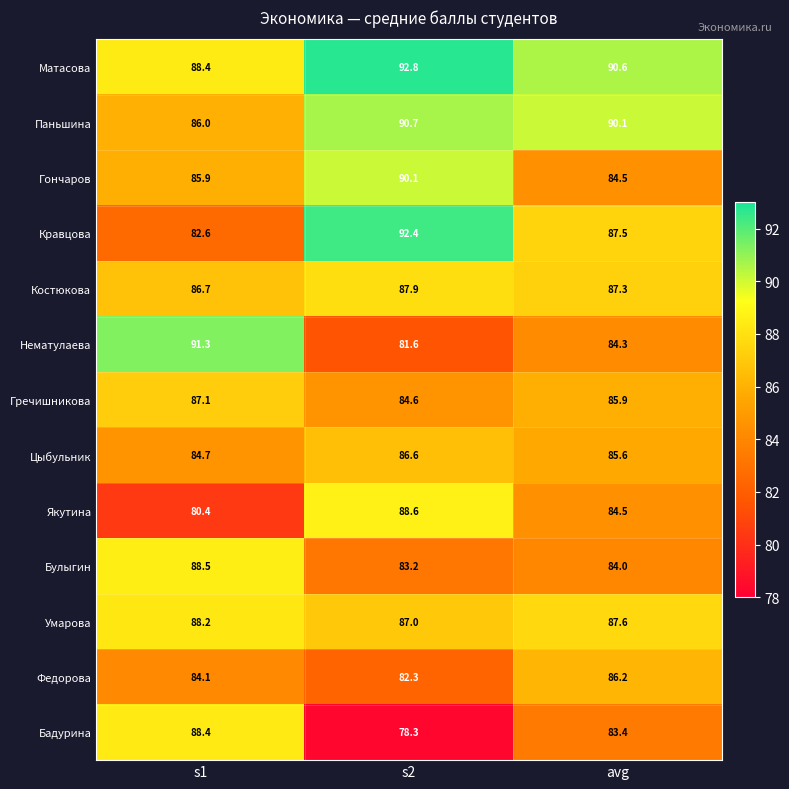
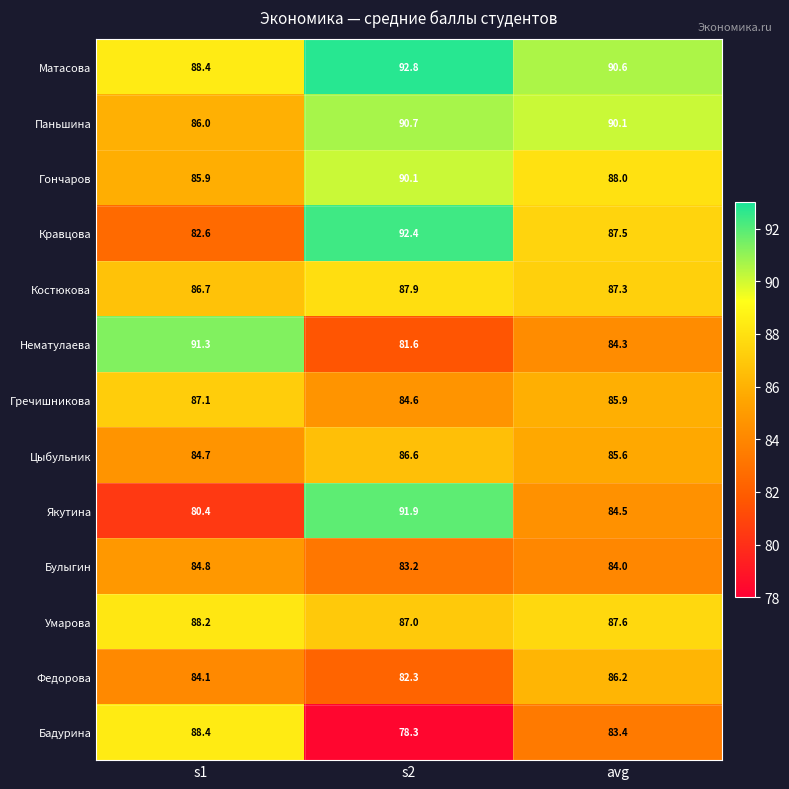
Гончаров, avg: 84.5 -> 88.0
Якутина, s2: 88.6 -> 91.9
Булыгин, s1: 88.5 -> 84.8
